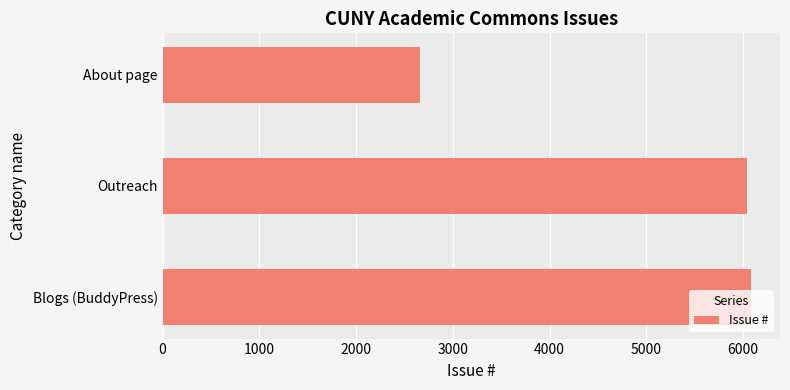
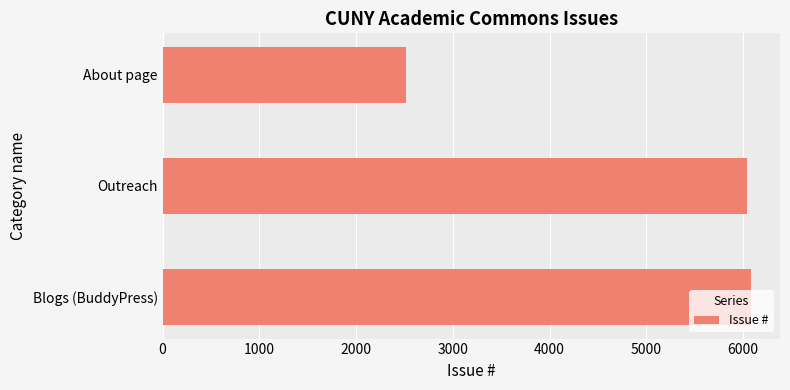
About page: 2700 -> 2500
